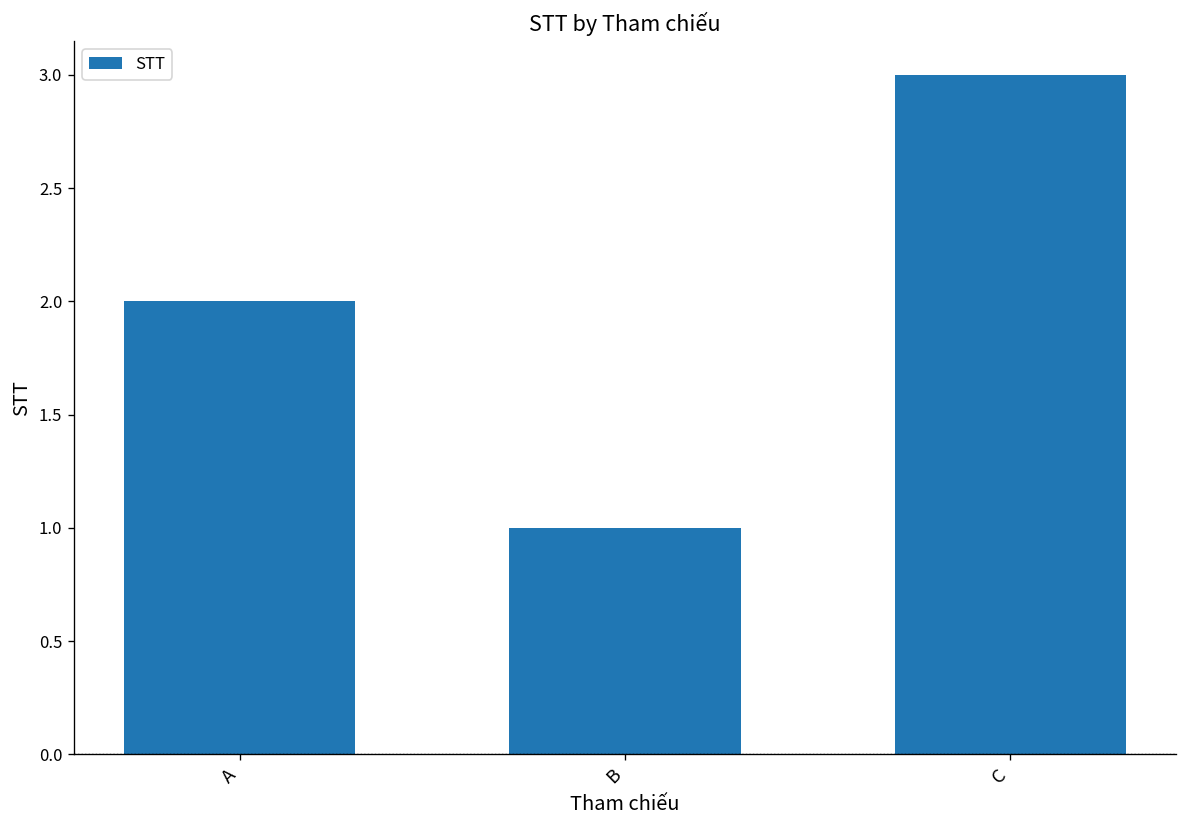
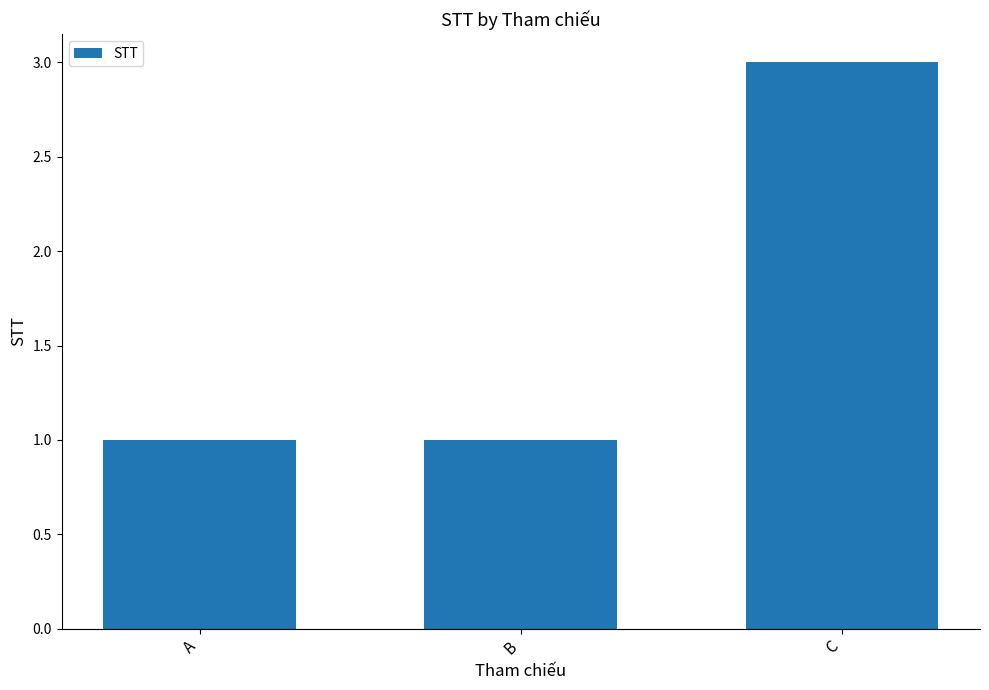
A: 2 -> 1
